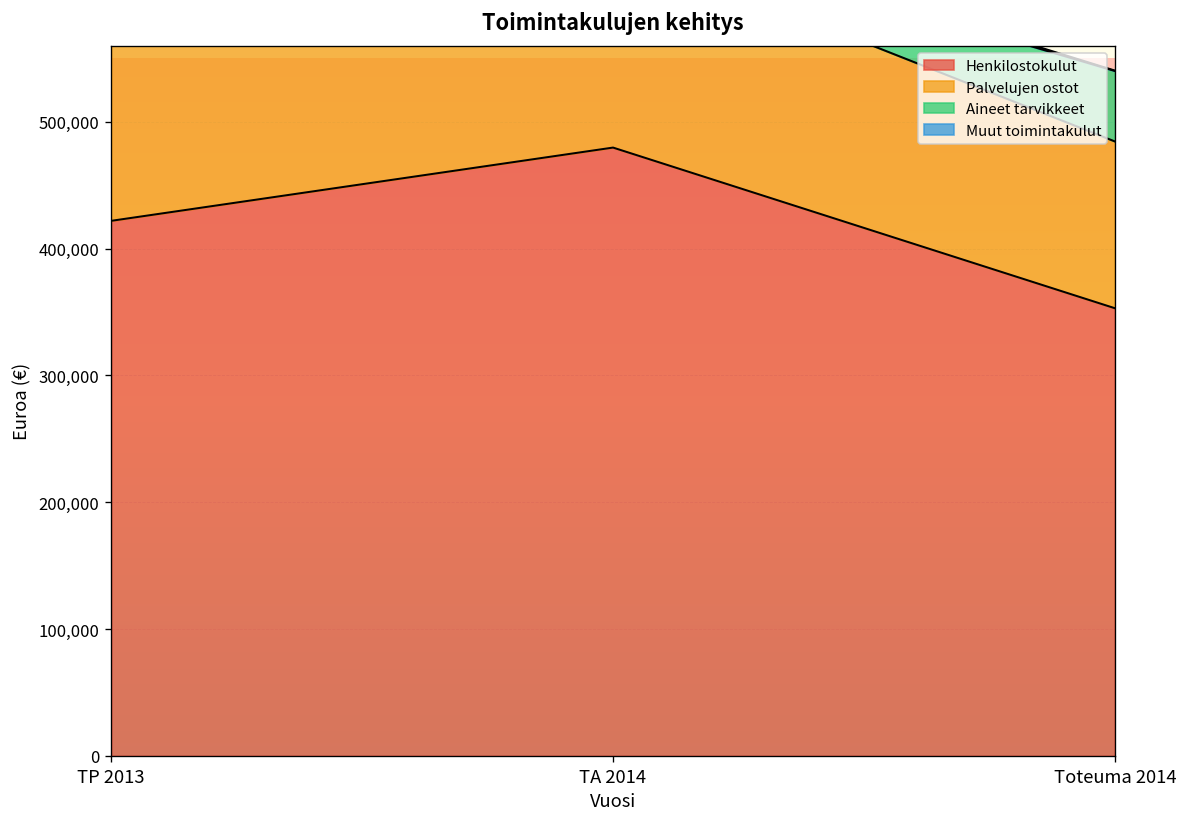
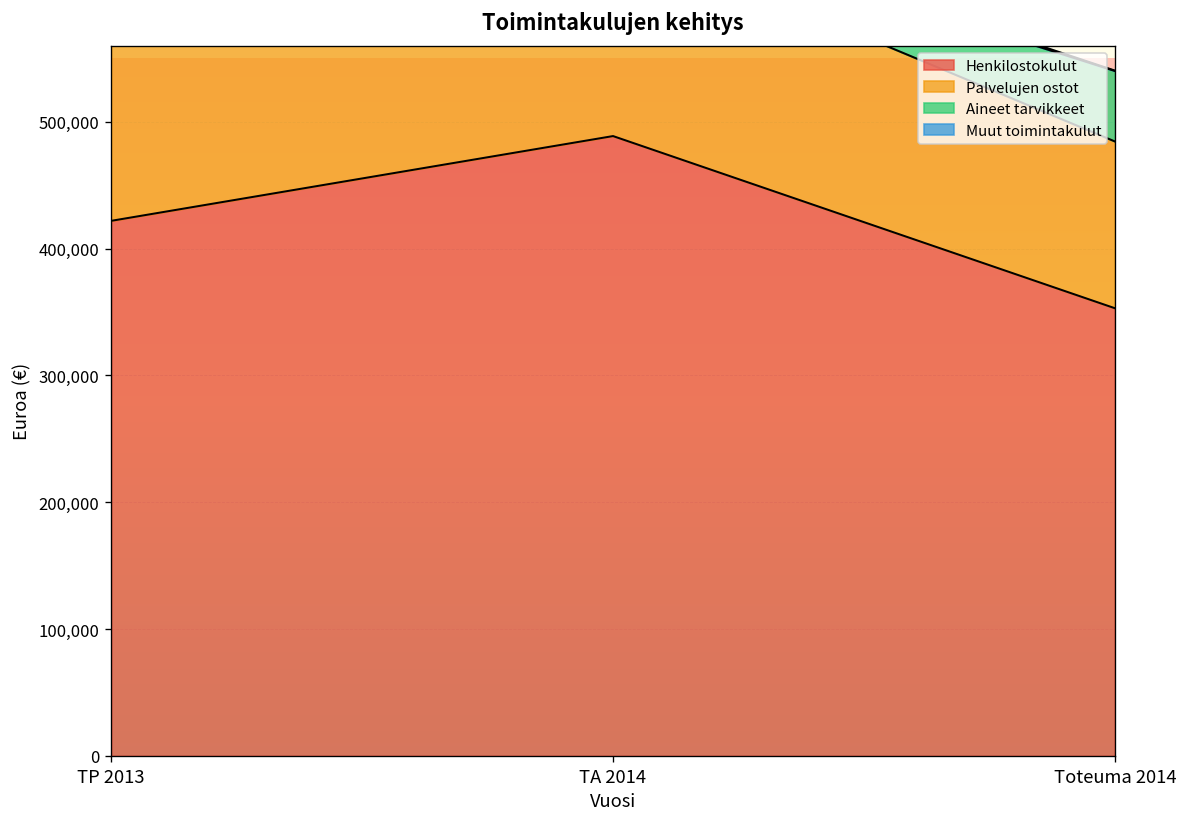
Henkilostokulut, TA 2014: 480,000 -> 489,000
